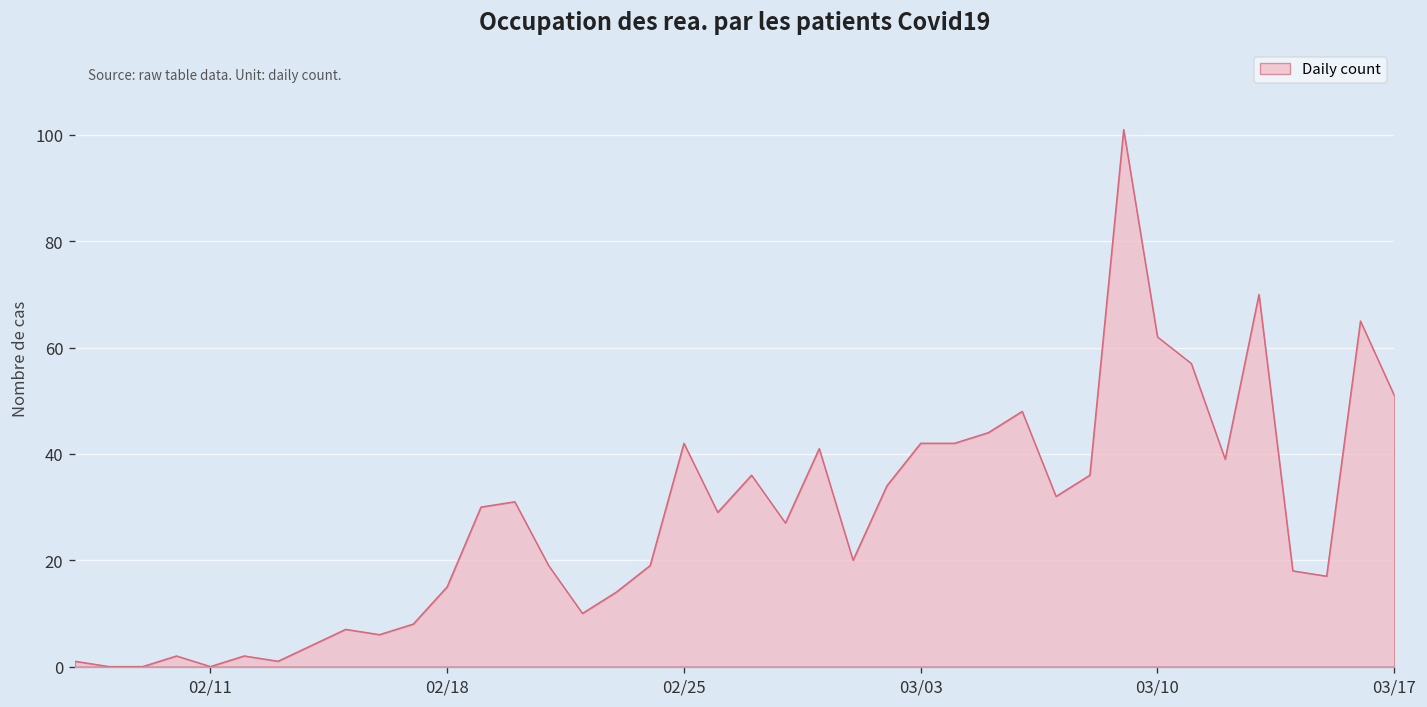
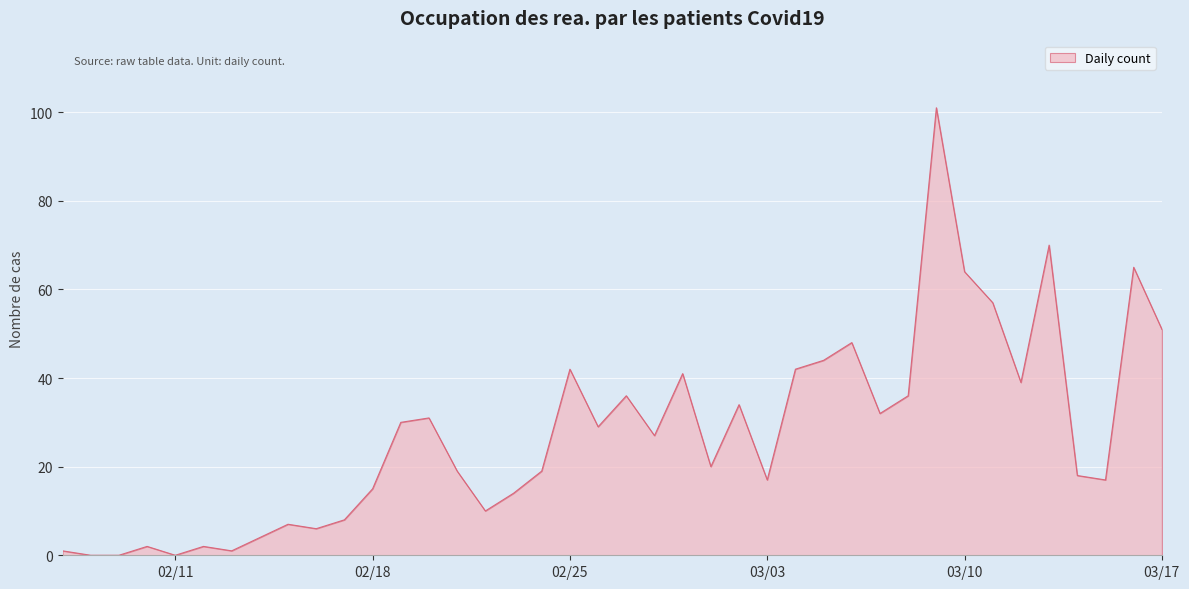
03/03: 42 -> 17
03/10: 62 -> 64
